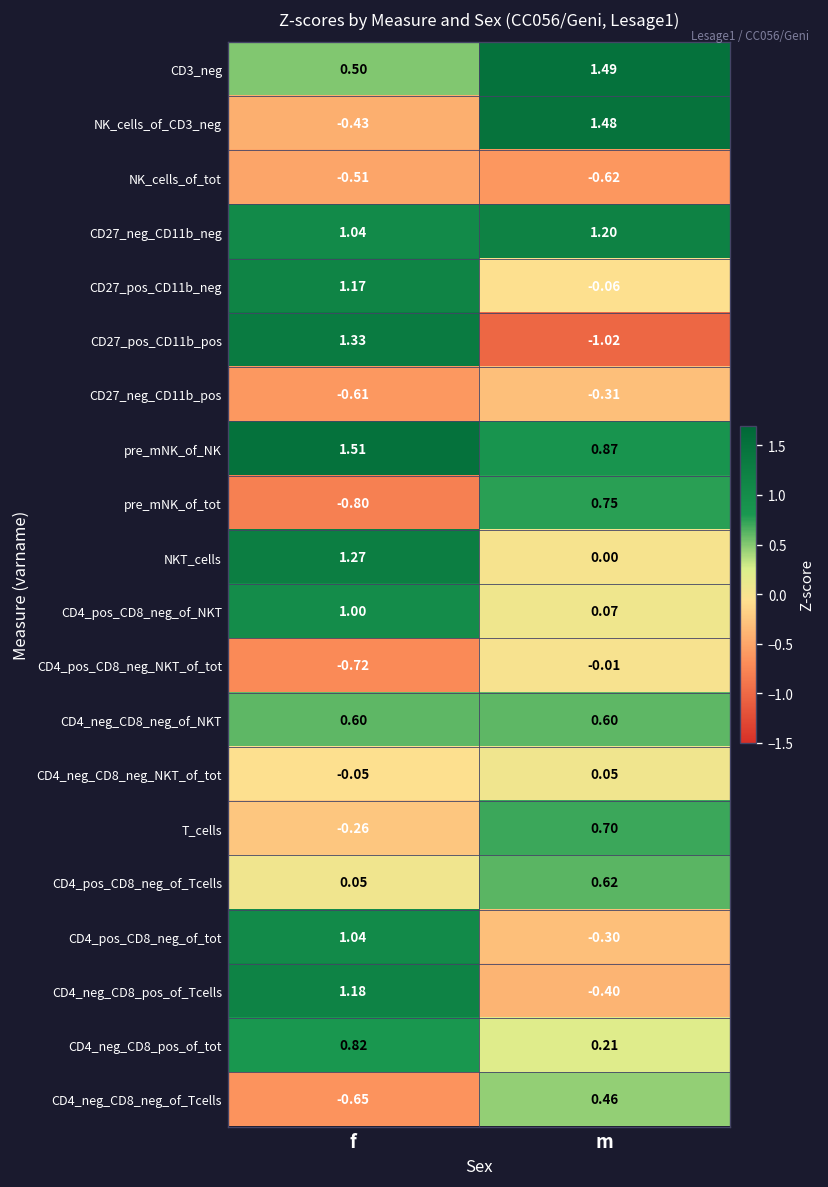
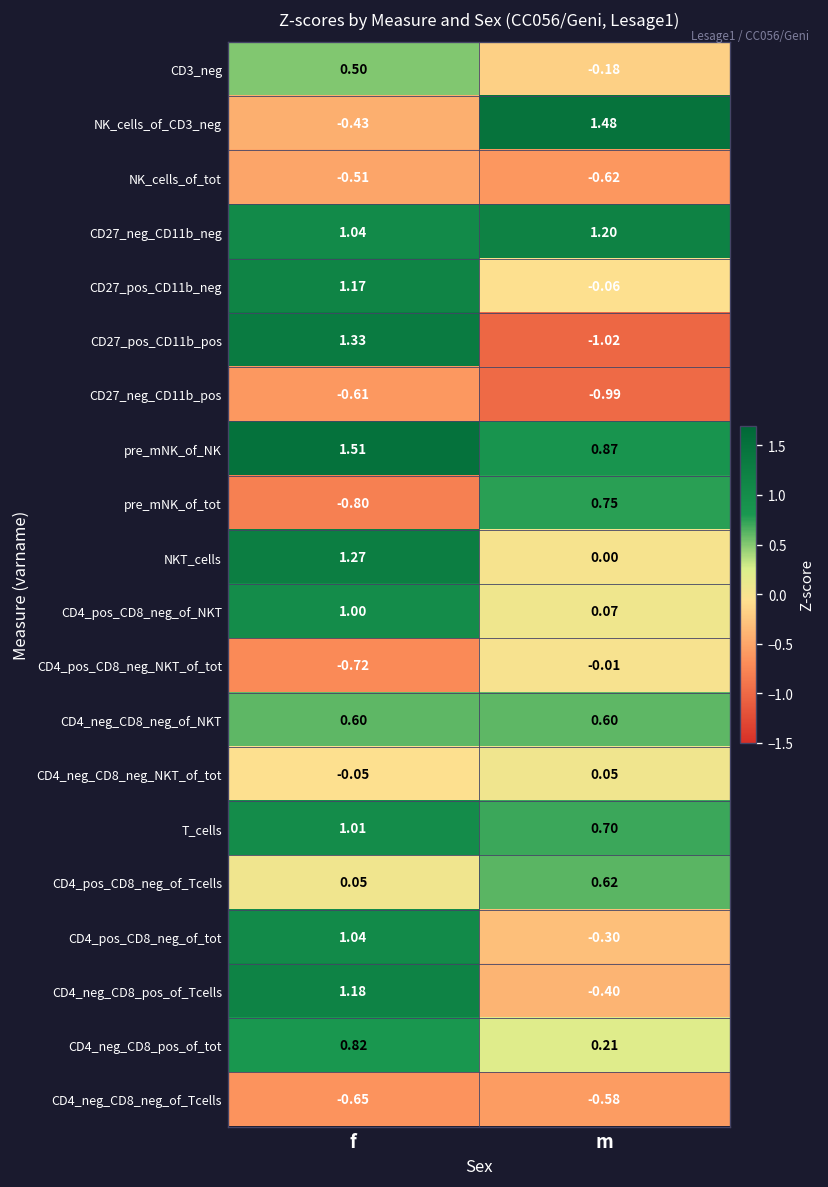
CD3_neg, m: 1.49 -> -0.18
CD27_neg_CD11b_pos, m: -0.31 -> -0.99
T_cells, f: -0.26 -> 1.01
CD4_neg_CD8_neg_of_Tcells, m: 0.46 -> -0.58
